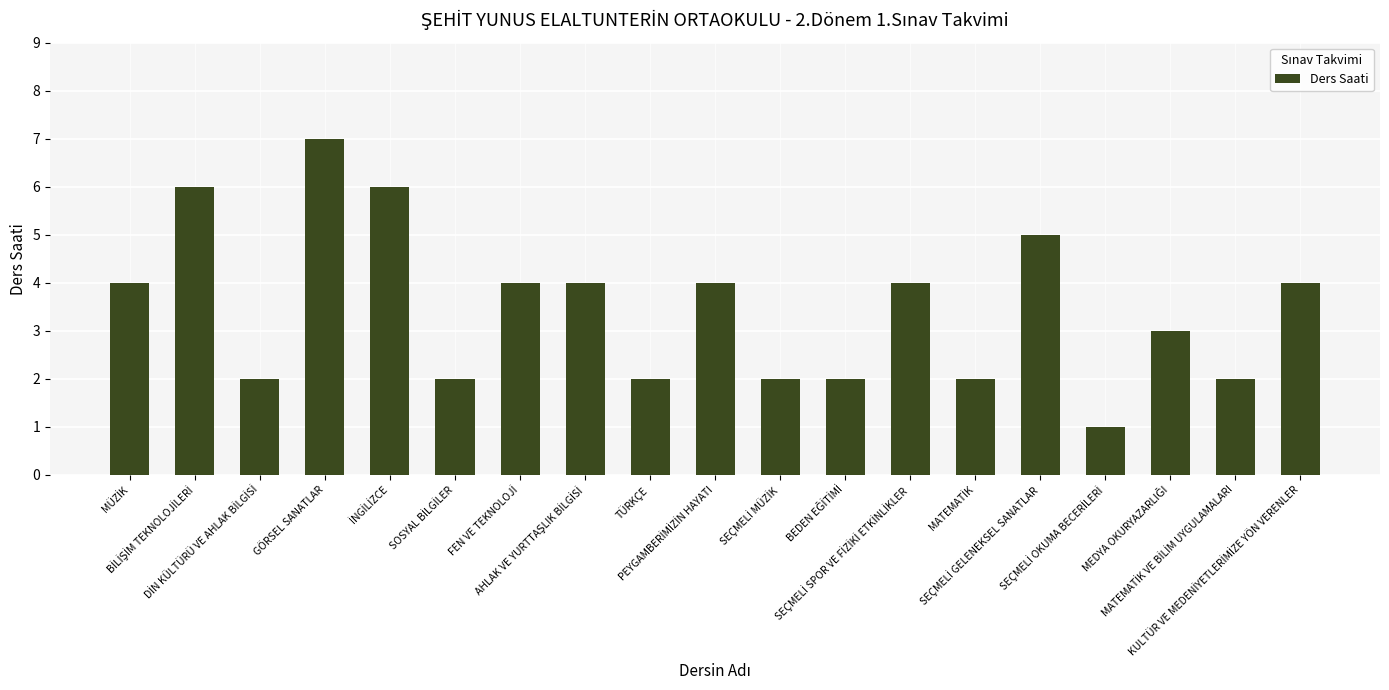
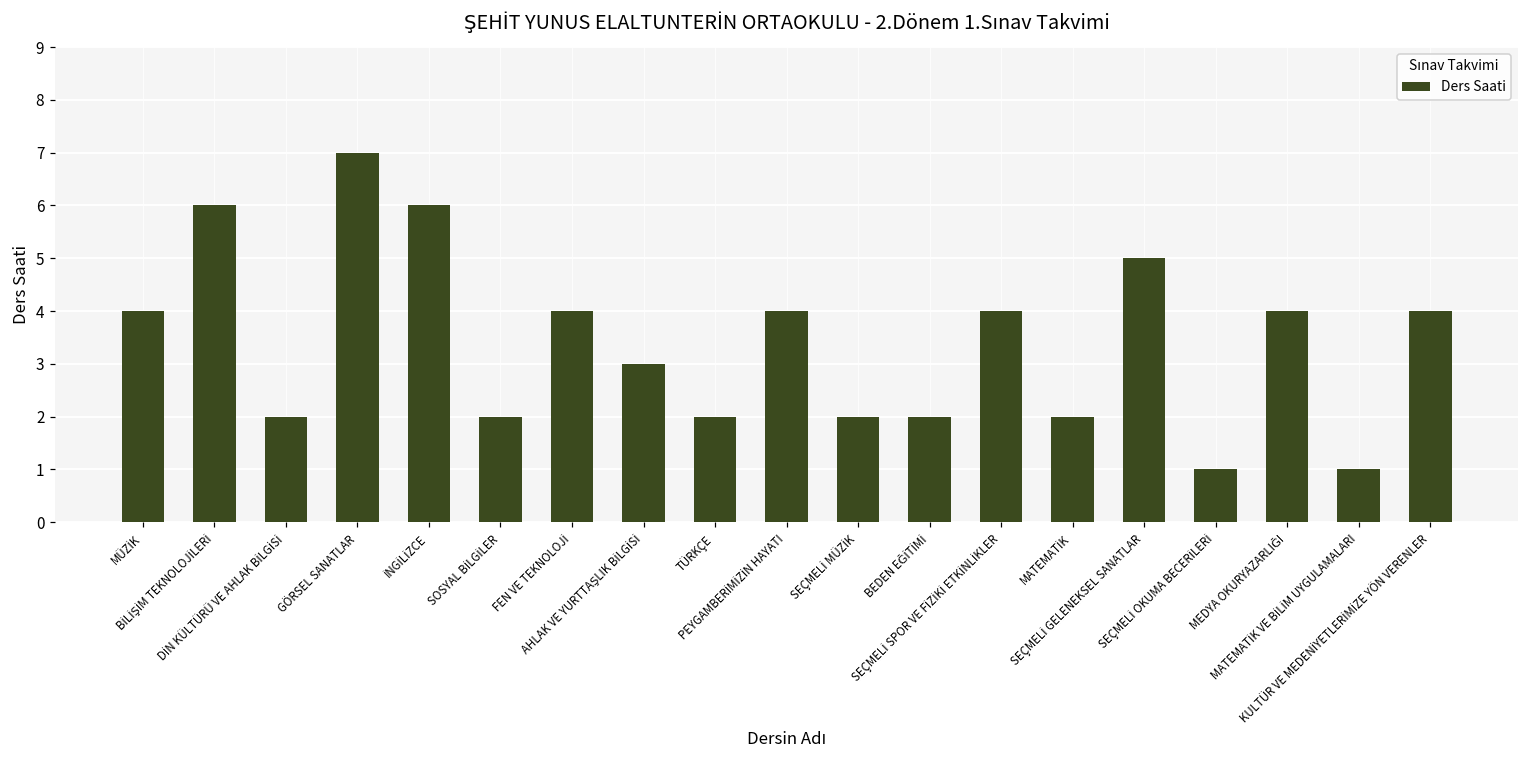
AHLAK VE YURTTAŞLIK BİLGİSİ: 4 -> 3
MEDYA OKURYAZARLIĞI: 3 -> 4
MATEMATİK VE BİLİM UYGULAMALARI: 2 -> 1
